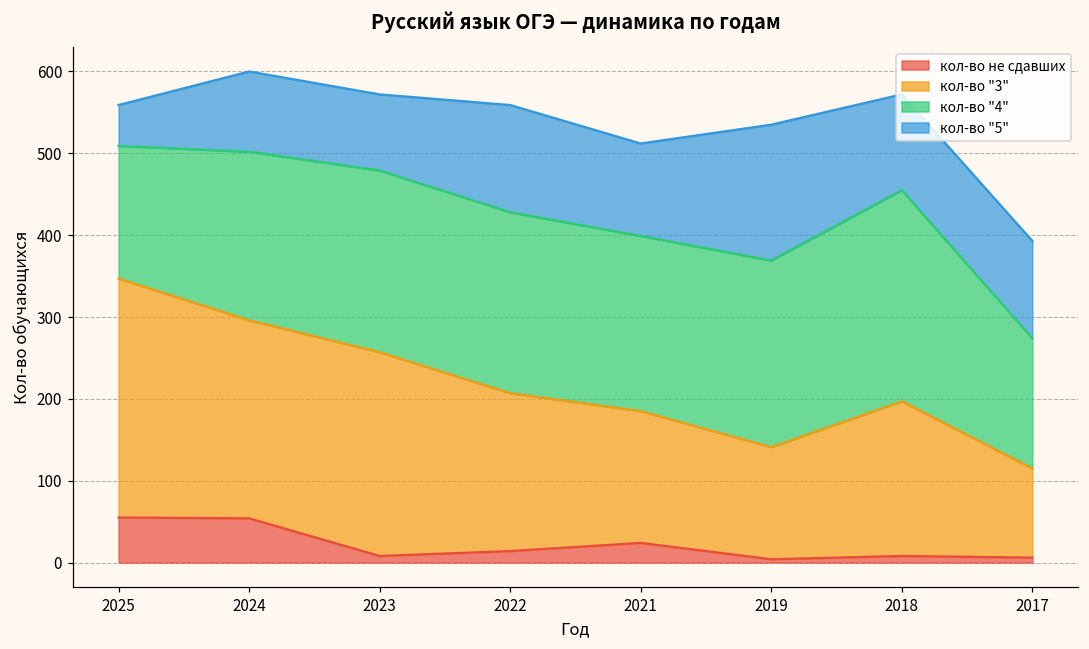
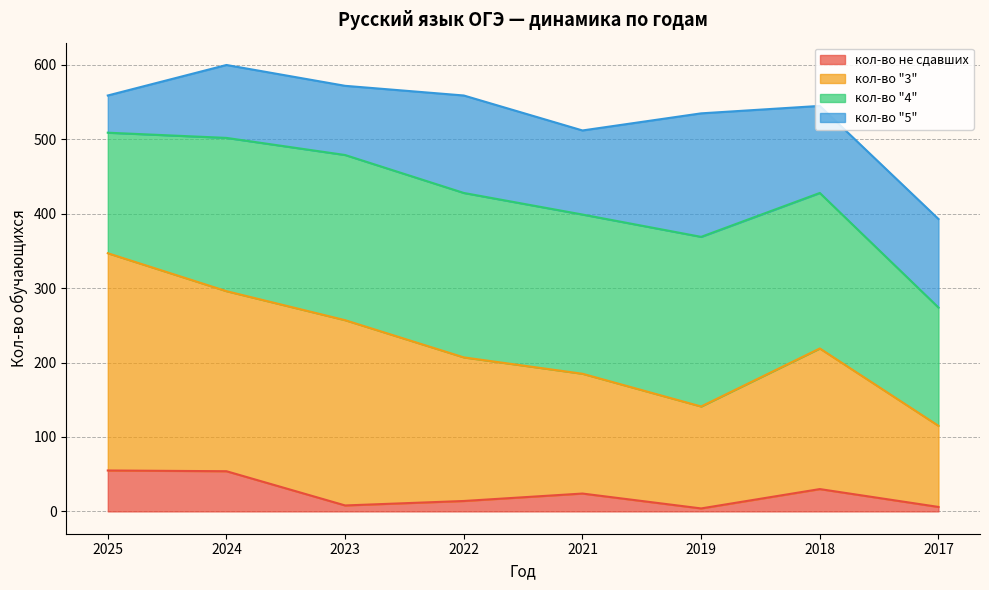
кол-во не сдавших, 2018: 10 -> 30
кол-во "4", 2018: 260 -> 210
